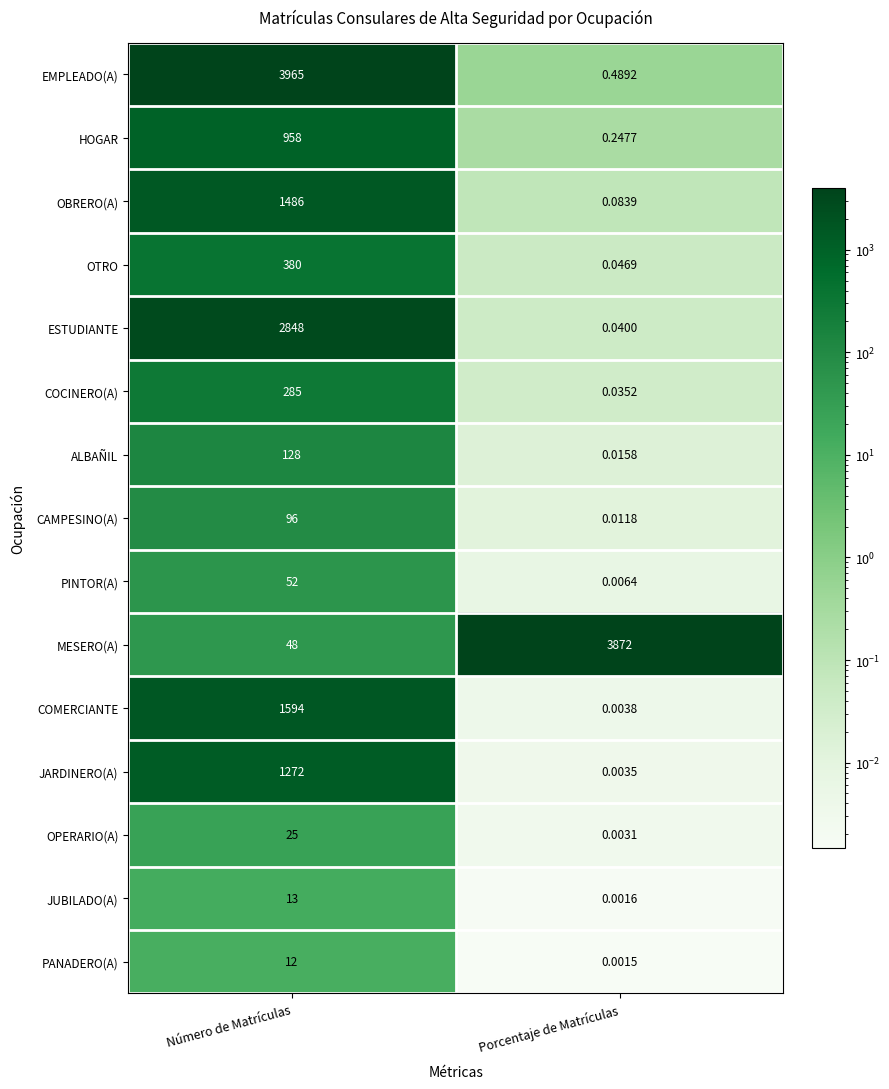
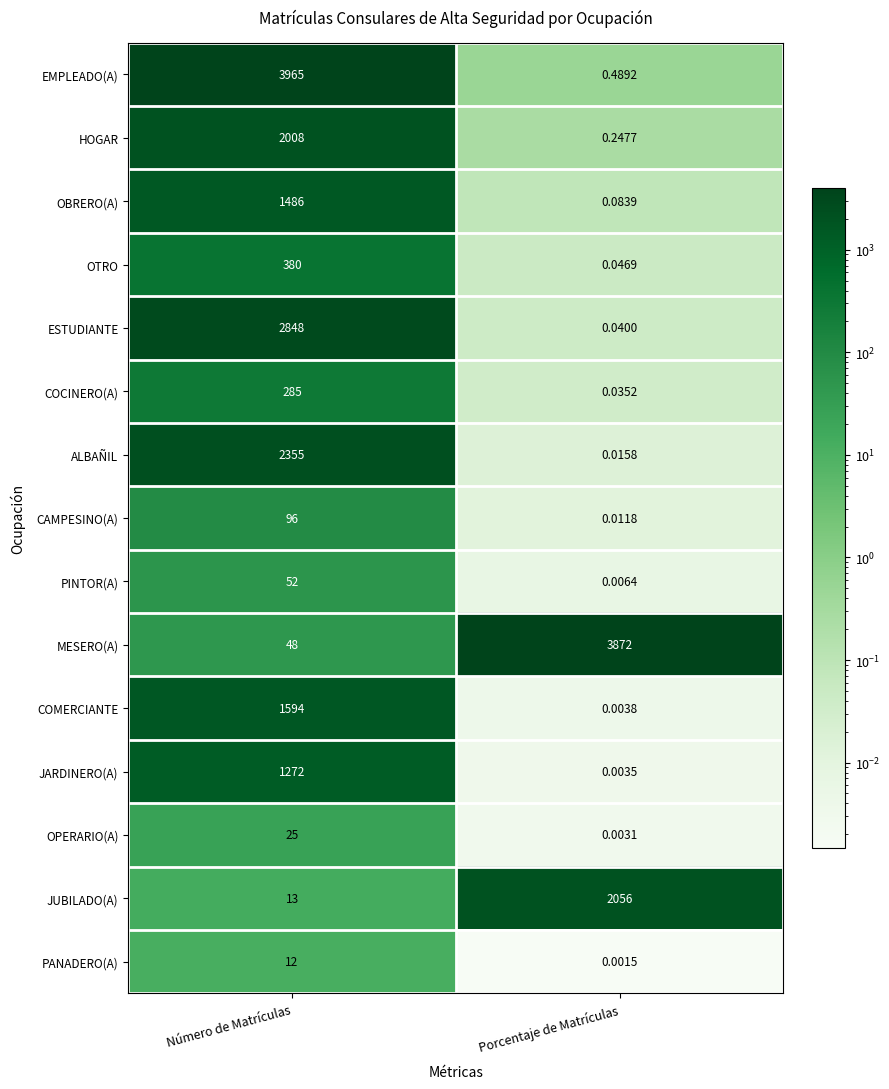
HOGAR, Número de Matrículas: 958 -> 2008
ALBAÑIL, Número de Matrículas: 128 -> 2355
JUBILADO(A), Porcentaje de Matrículas: 0.0016 -> 2056
